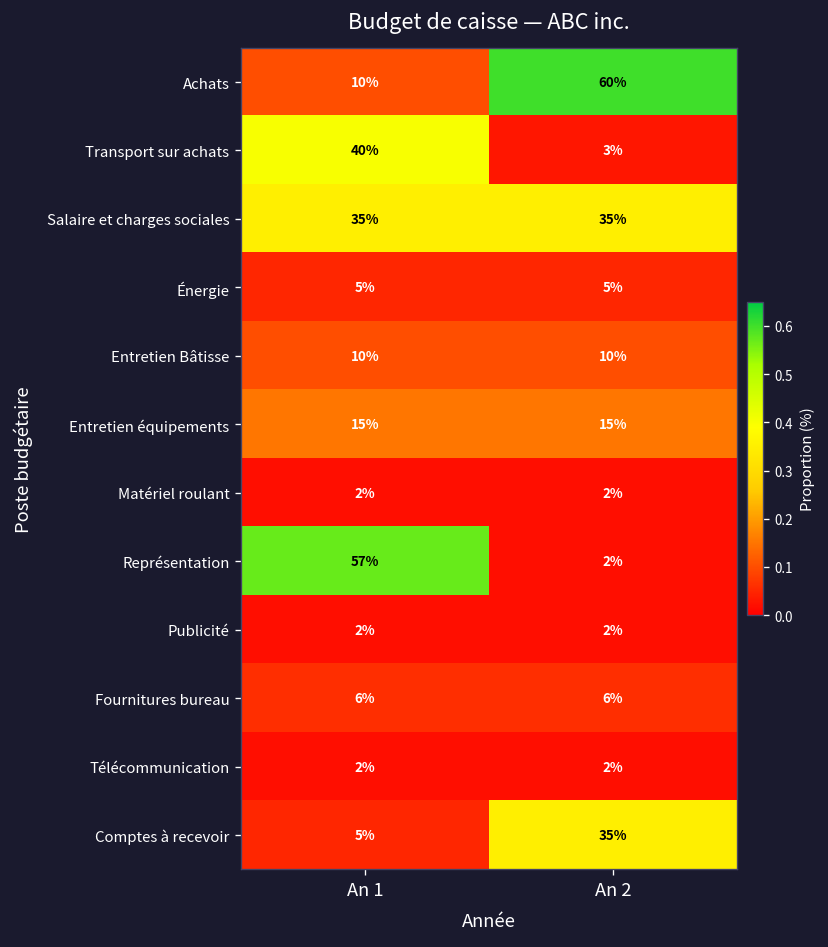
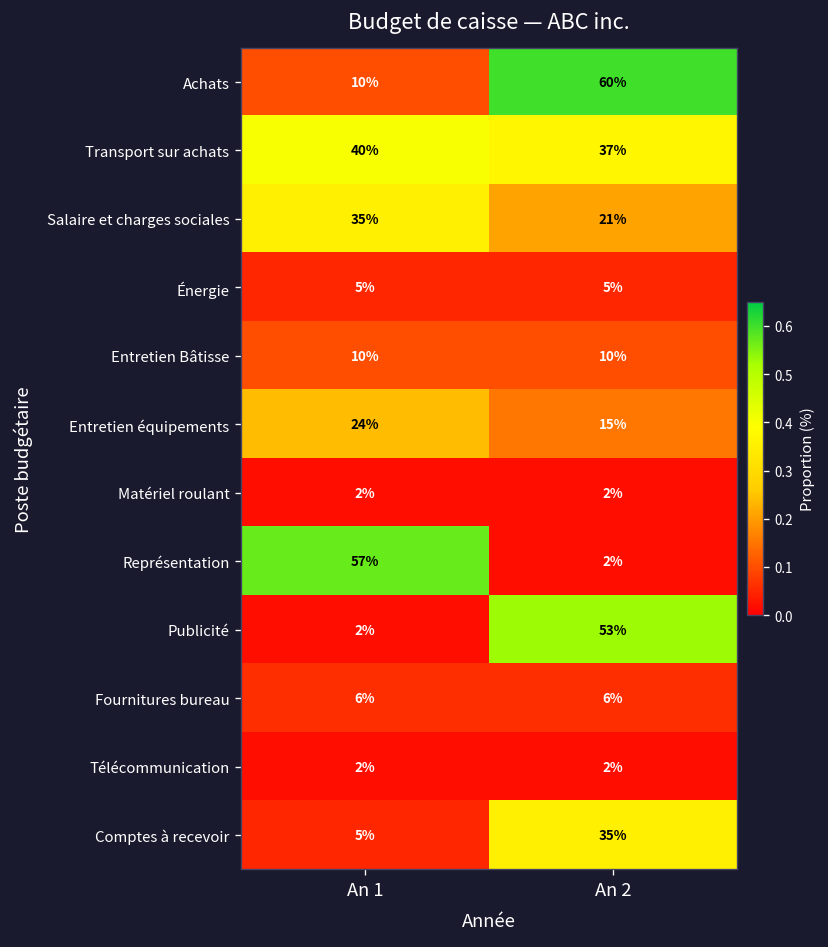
Transport sur achats, An 2: 3% -> 37%
Salaire et charges sociales, An 2: 35% -> 21%
Entretien équipements, An 1: 15% -> 24%
Publicité, An 2: 2% -> 53%
